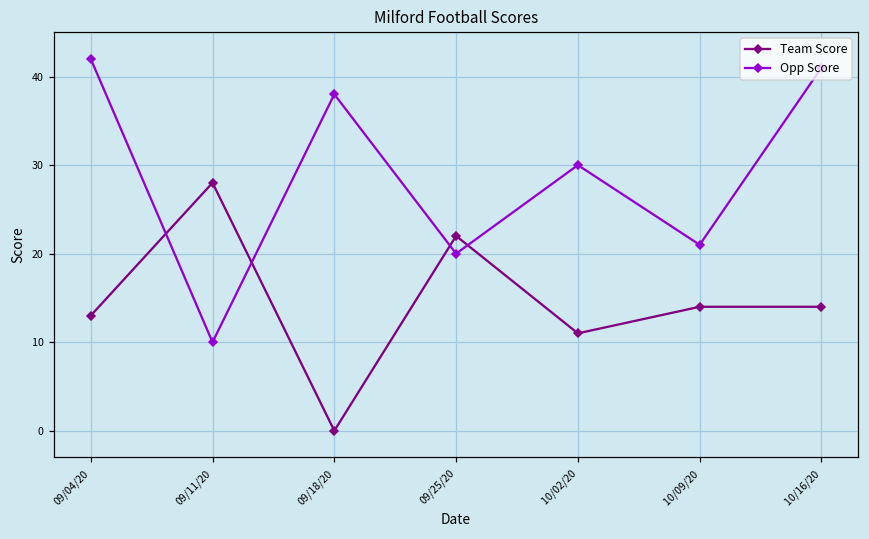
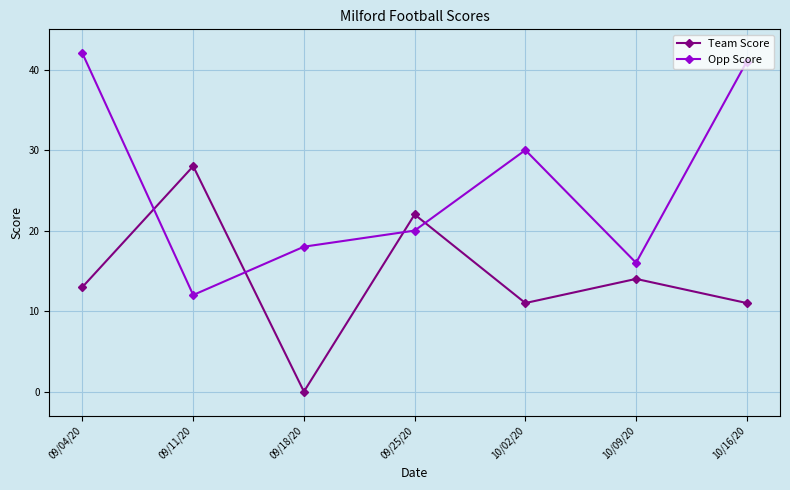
Opp Score, 09/11/20: 10 -> 12
Opp Score, 09/18/20: 38 -> 18
Opp Score, 10/09/20: 21 -> 16
Team Score, 10/16/20: 14 -> 11
